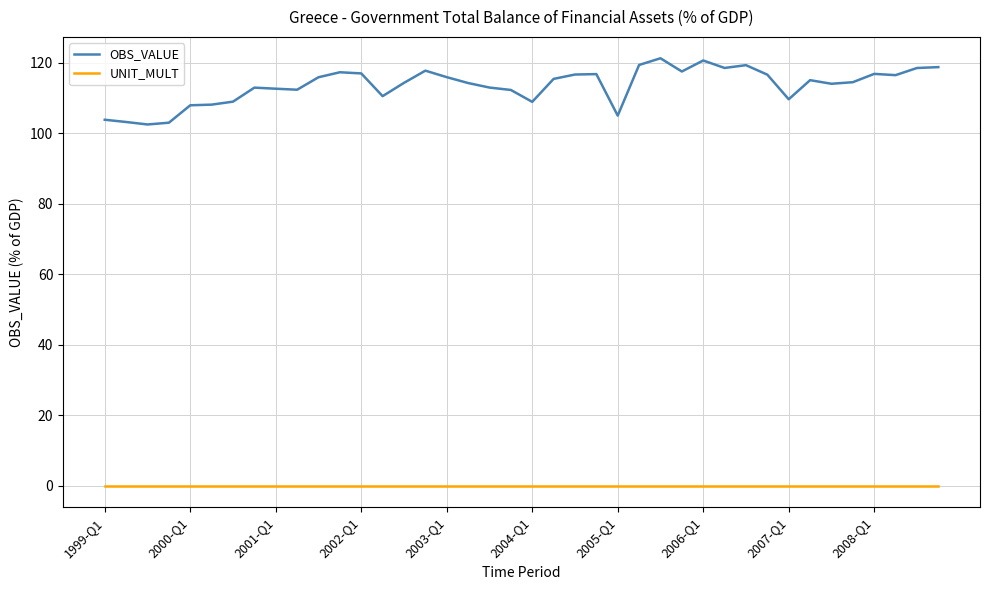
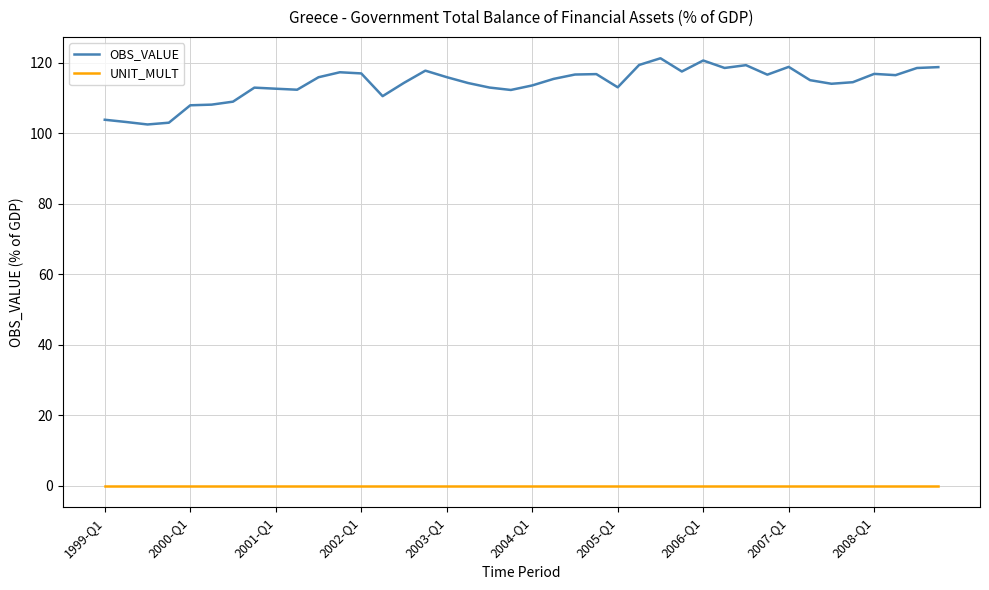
OBS_VALUE, 2004-Q1: 109 -> 114
OBS_VALUE, 2005-Q1: 105 -> 113
OBS_VALUE, 2007-Q1: 110 -> 119
